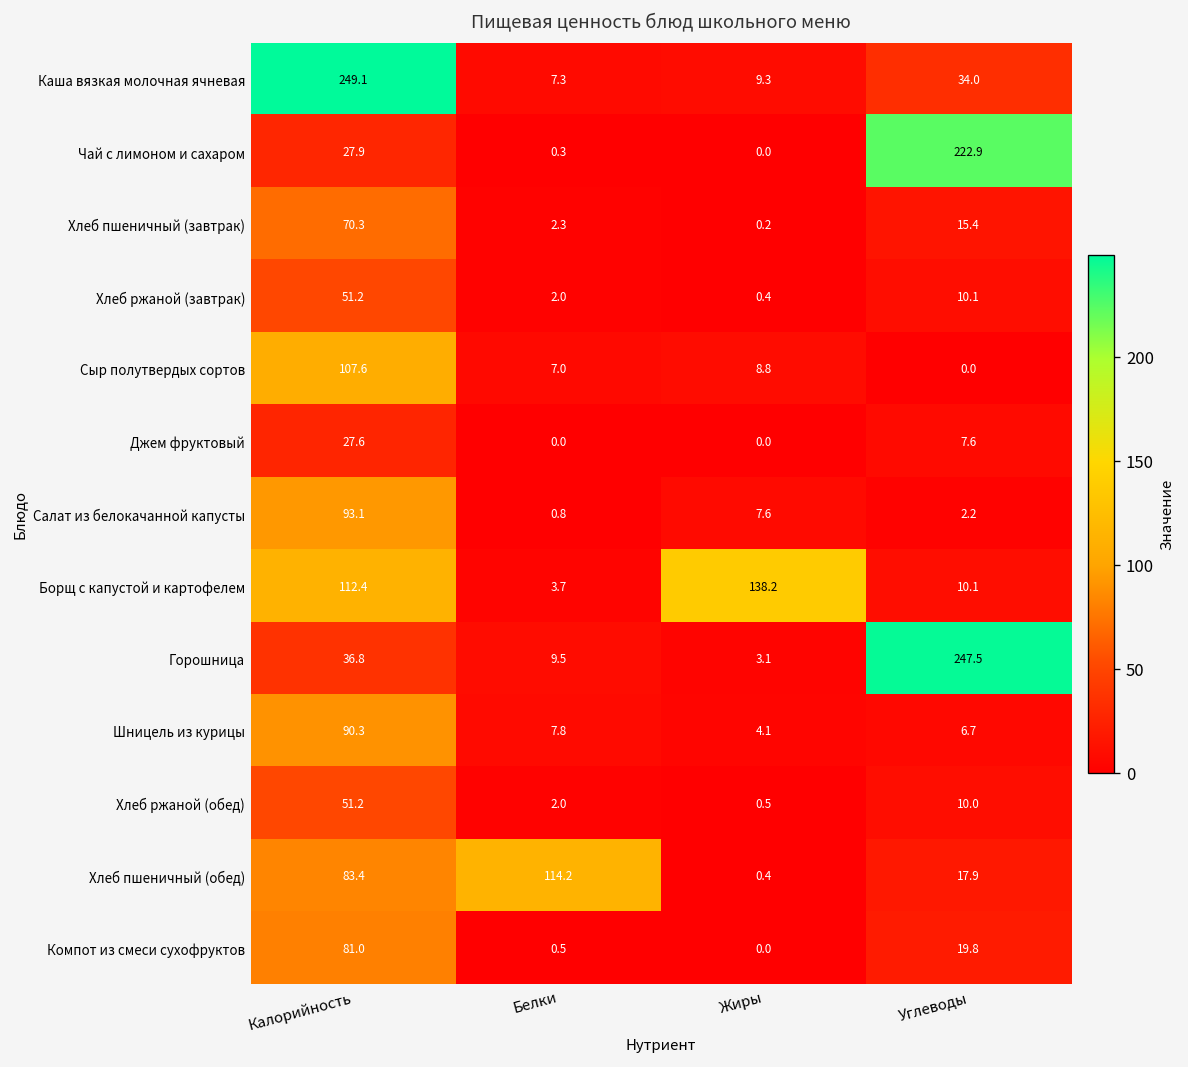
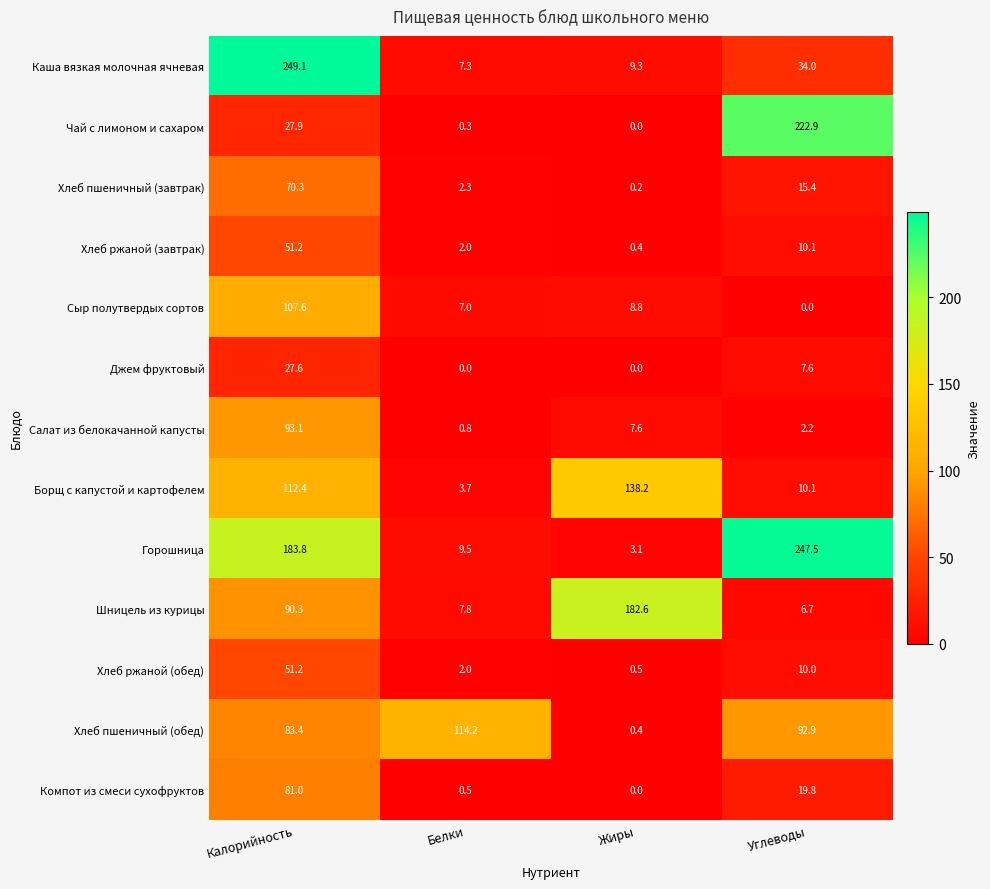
Горошница, Калорийность: 36.8 -> 183.8
Шницель из курицы, Жиры: 4.1 -> 182.6
Хлеб пшеничный (обед), Углеводы: 17.9 -> 92.9
